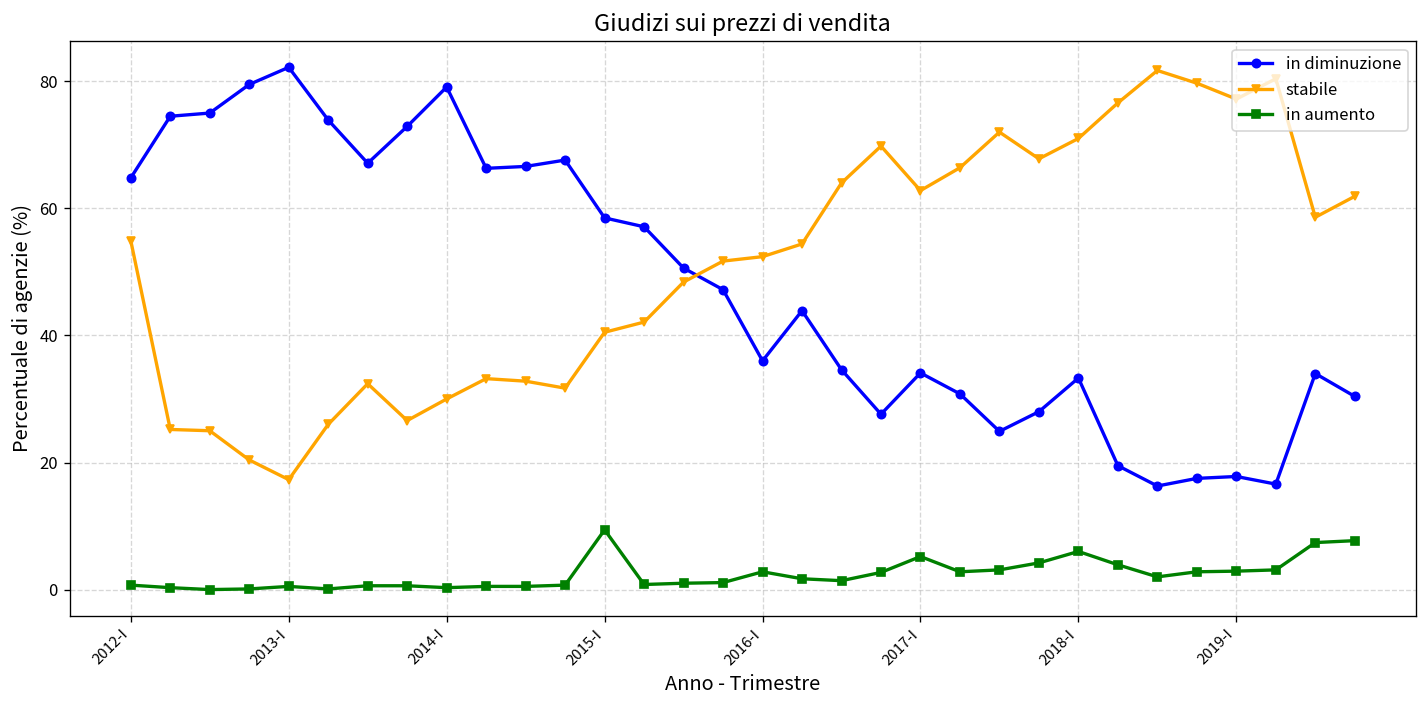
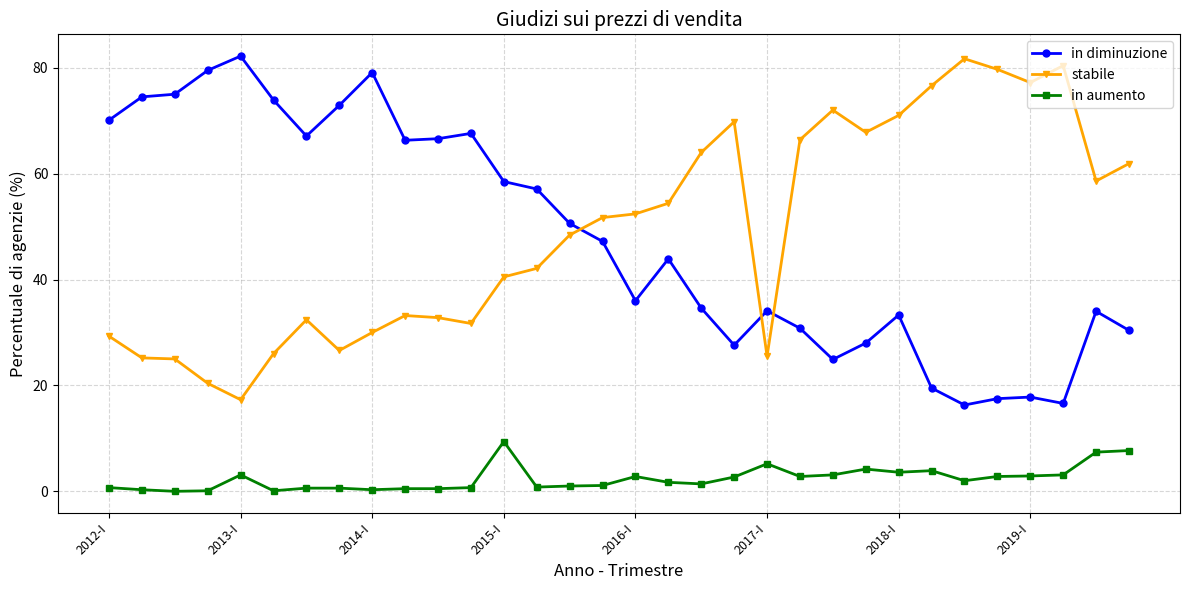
in diminuzione, 2012-I: 65 -> 70
stabile, 2012-I: 55 -> 29
in aumento, 2013-I: 1 -> 3
stabile, 2017-I: 63 -> 26
in aumento, 2018-I: 6 -> 4
